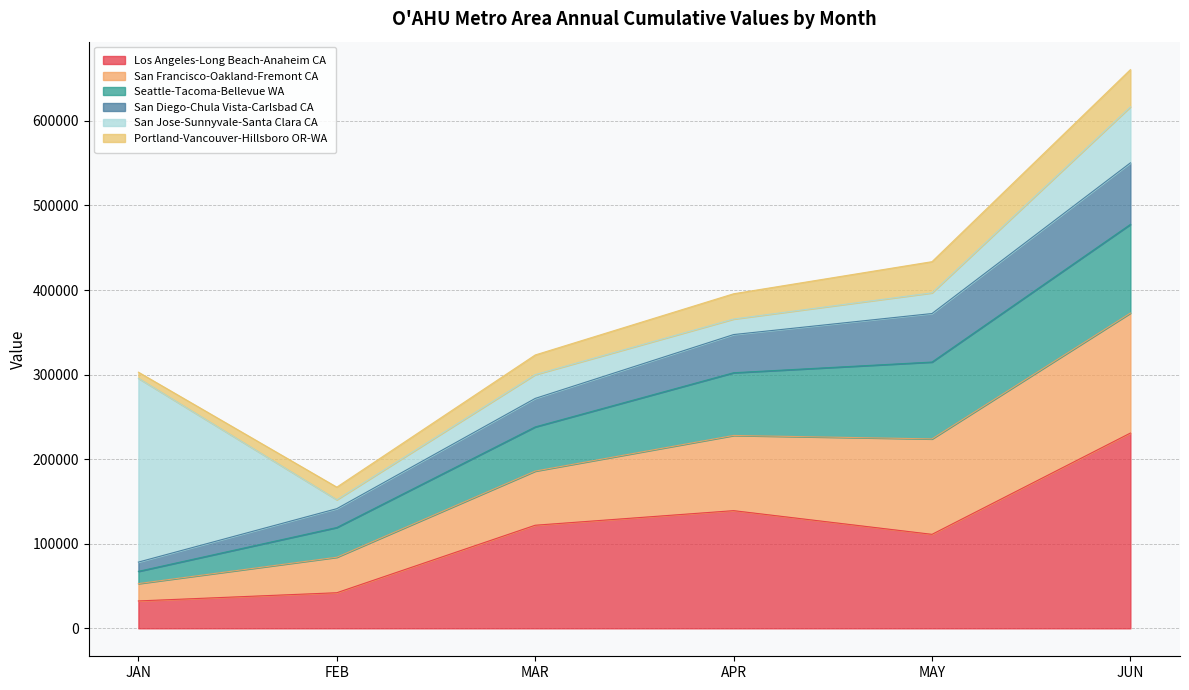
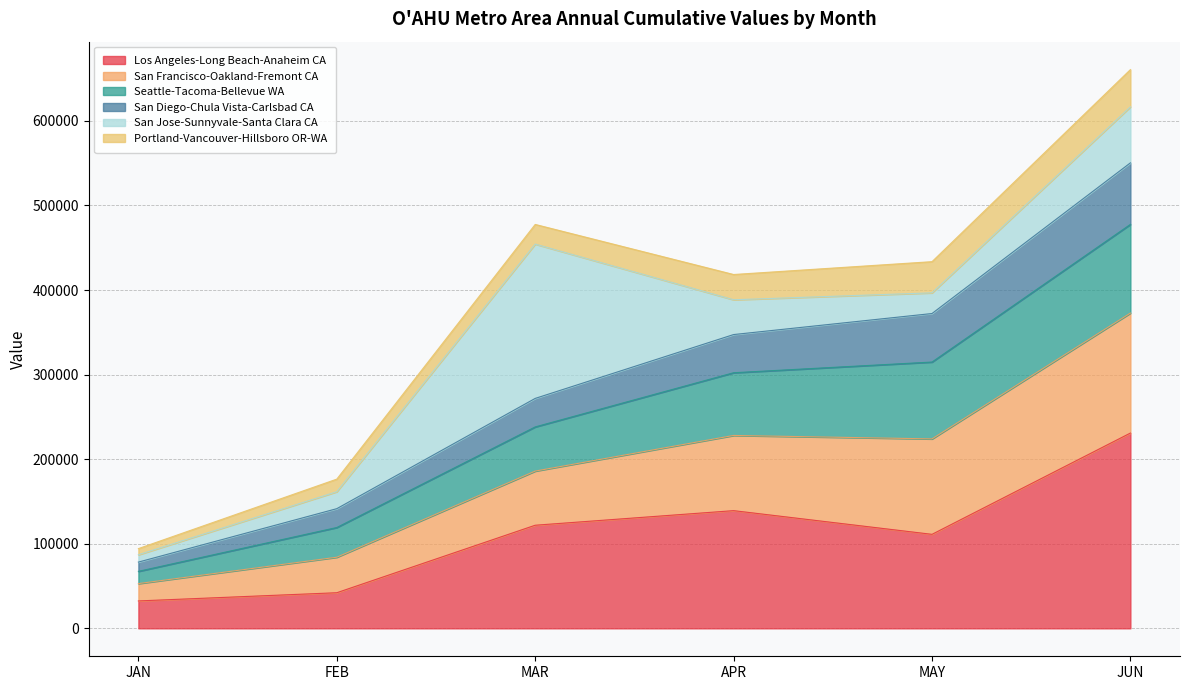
San Jose-Sunnyvale-Santa Clara CA, JAN: 220000 -> 10000
San Jose-Sunnyvale-Santa Clara CA, FEB: 10000 -> 20000
San Jose-Sunnyvale-Santa Clara CA, MAR: 30000 -> 180000
San Jose-Sunnyvale-Santa Clara CA, APR: 20000 -> 40000
